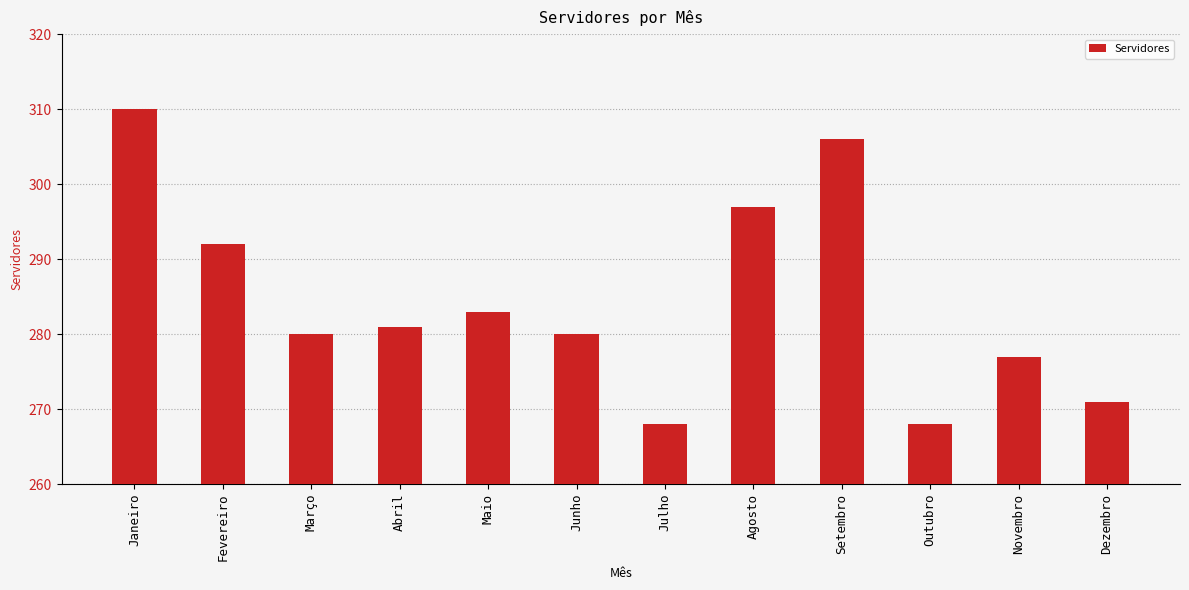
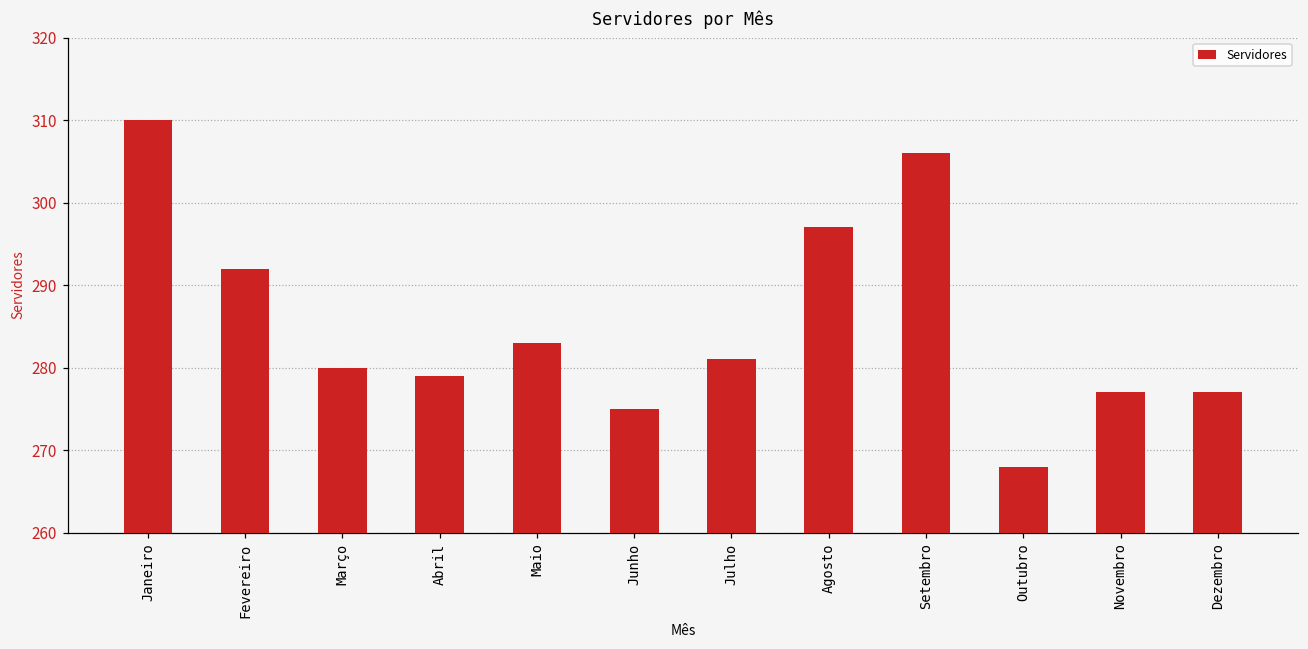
Abril: 281 -> 279
Junho: 280 -> 275
Julho: 268 -> 281
Dezembro: 271 -> 277
